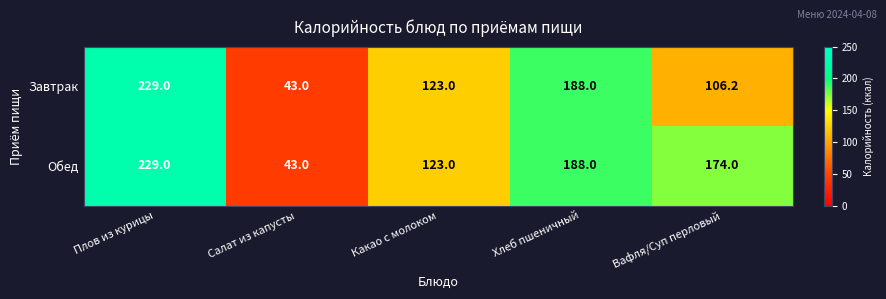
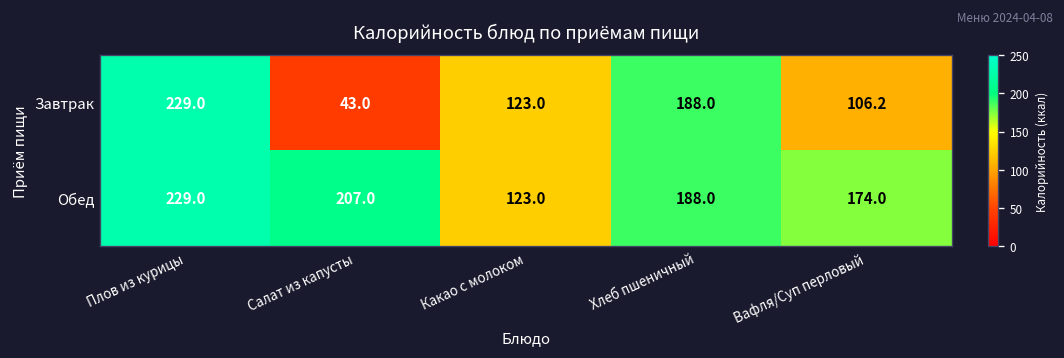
Обед, Салат из капусты: 43.0 -> 207.0
